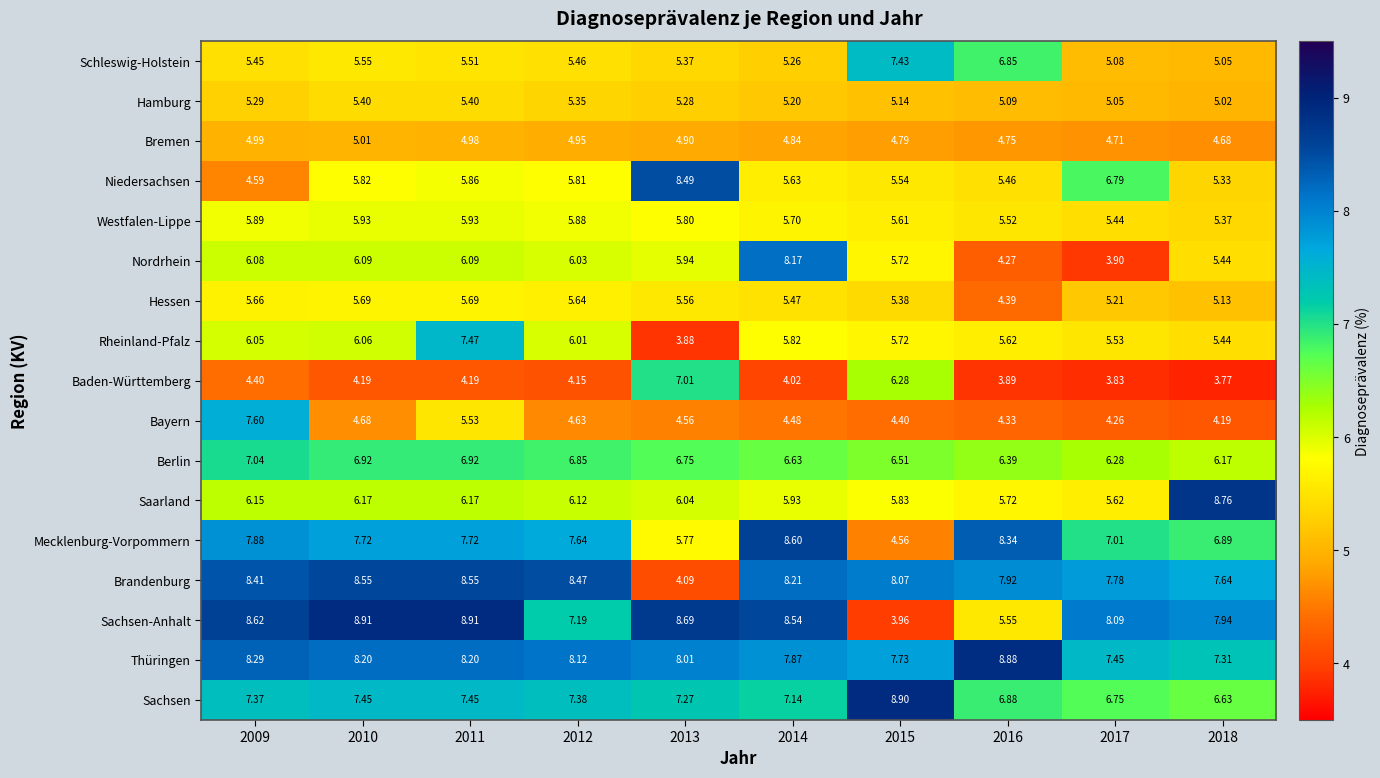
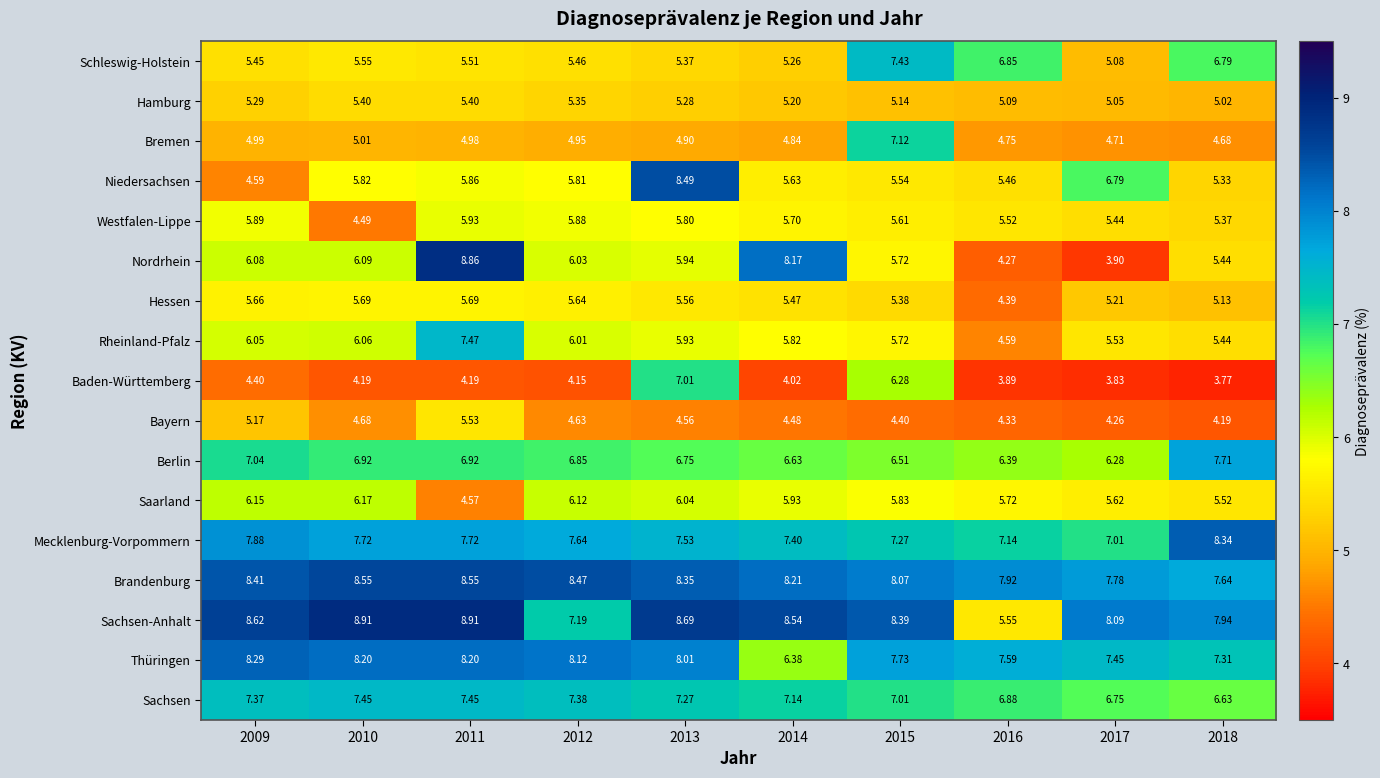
Schleswig-Holstein, 2018: 5.05 -> 6.79
Bremen, 2015: 4.79 -> 7.12
Westfalen-Lippe, 2010: 5.93 -> 4.49
Nordrhein, 2011: 6.09 -> 8.86
Rheinland-Pfalz, 2013: 3.88 -> 5.93
Rheinland-Pfalz, 2016: 5.62 -> 4.59
Bayern, 2009: 7.60 -> 5.17
Berlin, 2018: 6.17 -> 7.71
Saarland, 2011: 6.17 -> 4.57
Saarland, 2018: 8.76 -> 5.52
Mecklenburg-Vorpommern, 2013: 5.77 -> 7.53
Mecklenburg-Vorpommern, 2014: 8.60 -> 7.40
Mecklenburg-Vorpommern, 2015: 4.56 -> 7.27
Mecklenburg-Vorpommern, 2016: 8.34 -> 7.14
Mecklenburg-Vorpommern, 2018: 6.89 -> 8.34
Brandenburg, 2013: 4.09 -> 8.35
Sachsen-Anhalt, 2015: 3.96 -> 8.39
Thüringen, 2014: 7.87 -> 6.38
Thüringen, 2016: 8.88 -> 7.59
Sachsen, 2015: 8.90 -> 7.01
